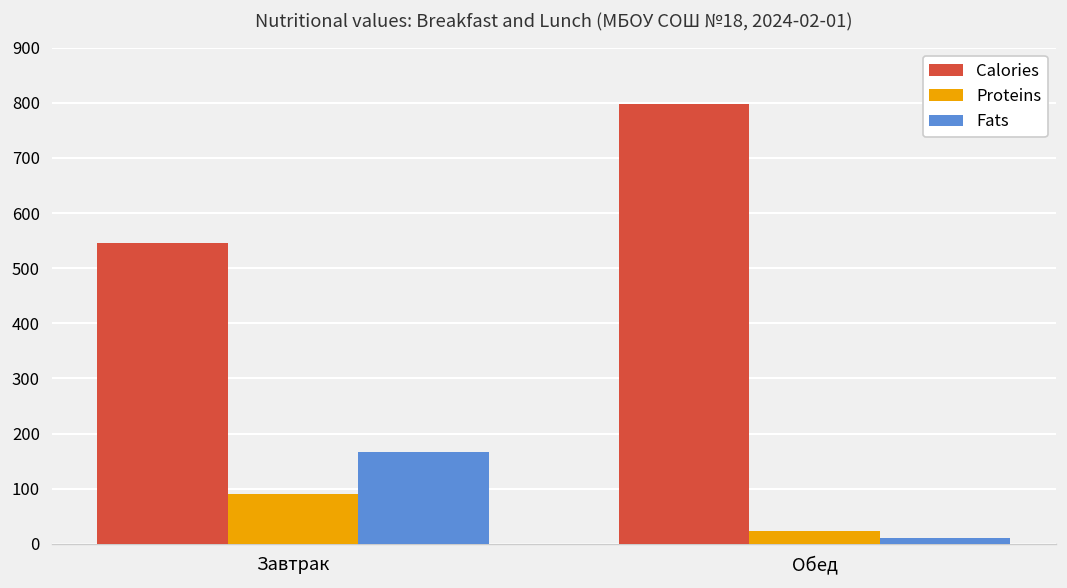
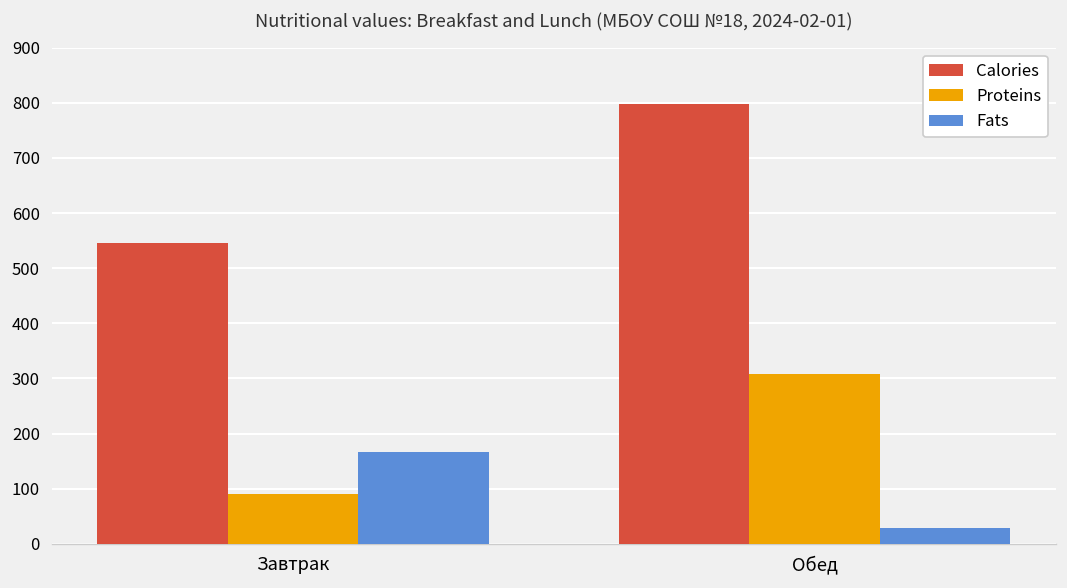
Proteins, Обед: 20 -> 310
Fats, Обед: 10 -> 30
